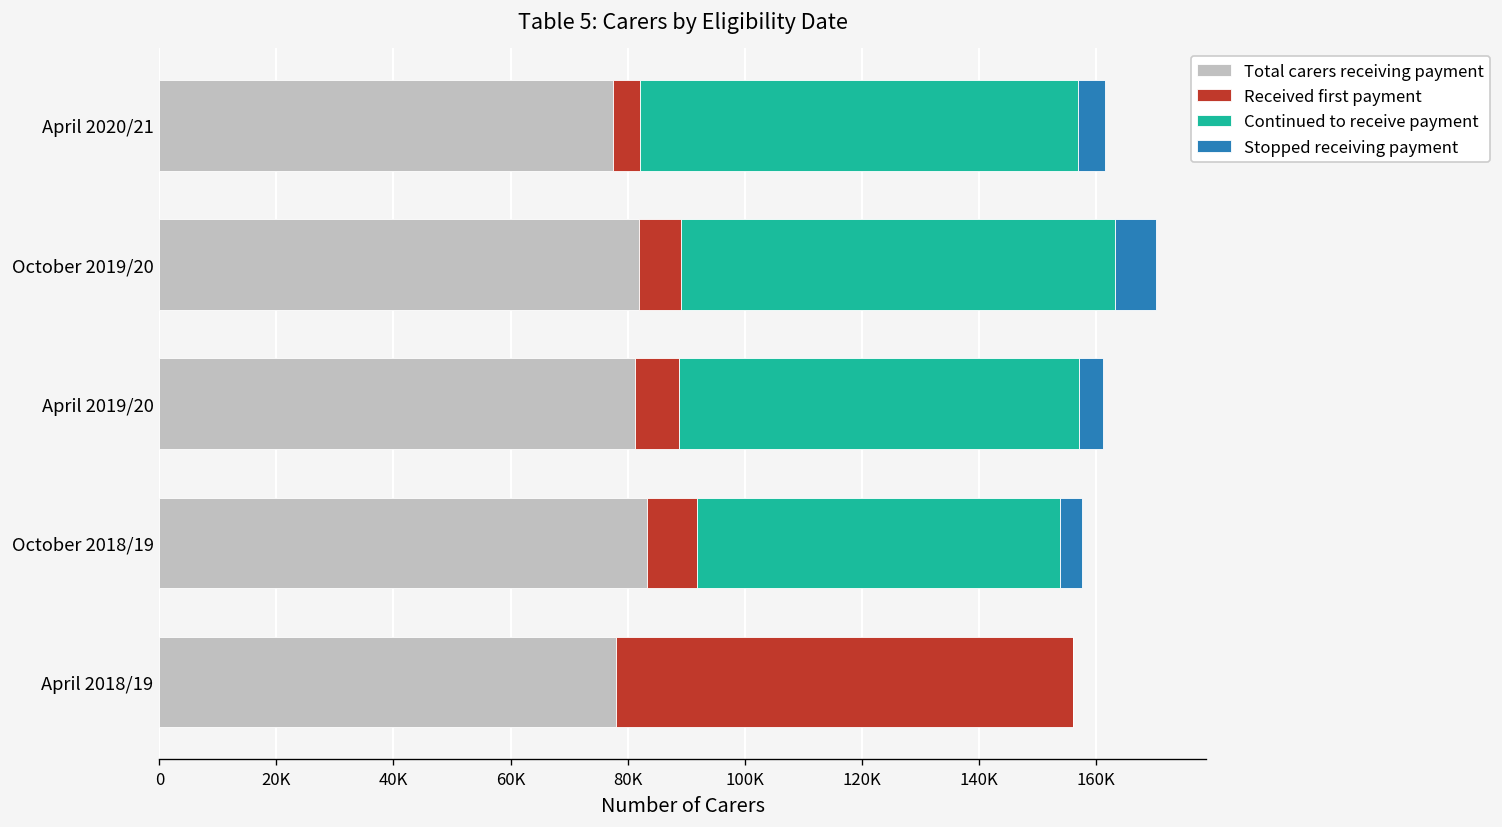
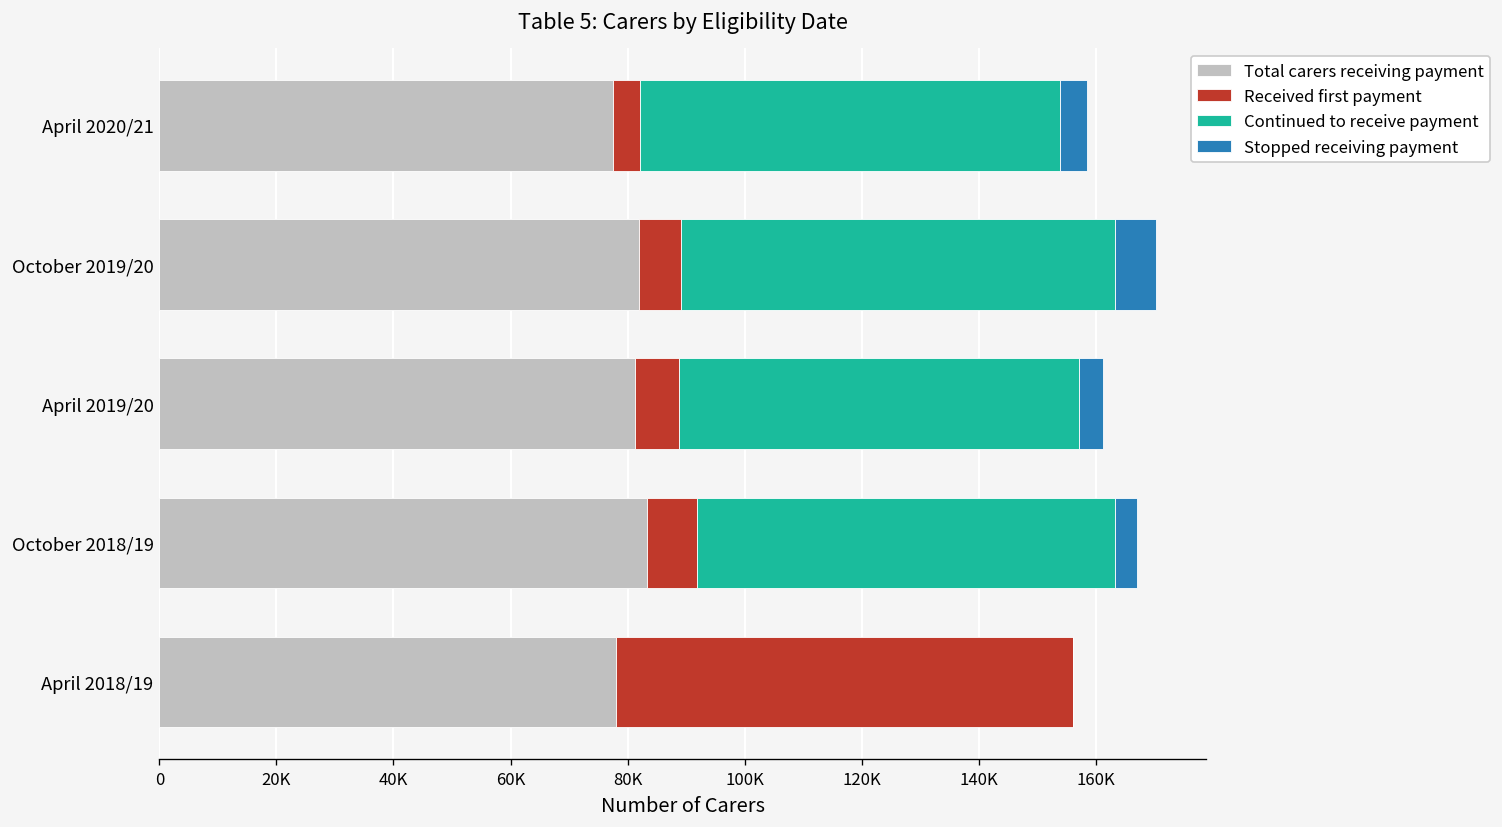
Continued to receive payment, April 2020/21: 75000 -> 72000
Continued to receive payment, October 2018/19: 62000 -> 72000
